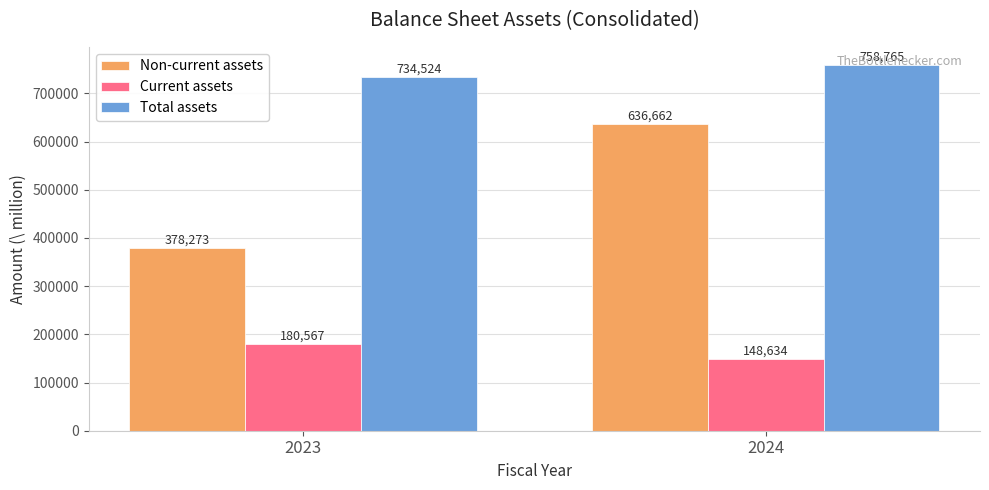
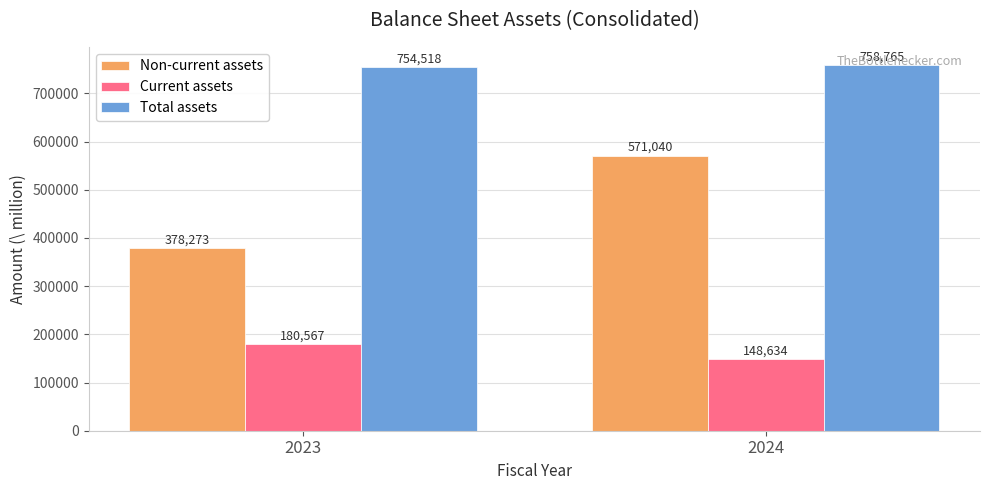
Total assets, 2023: 734,524 -> 754,518
Non-current assets, 2024: 636,662 -> 571,040
